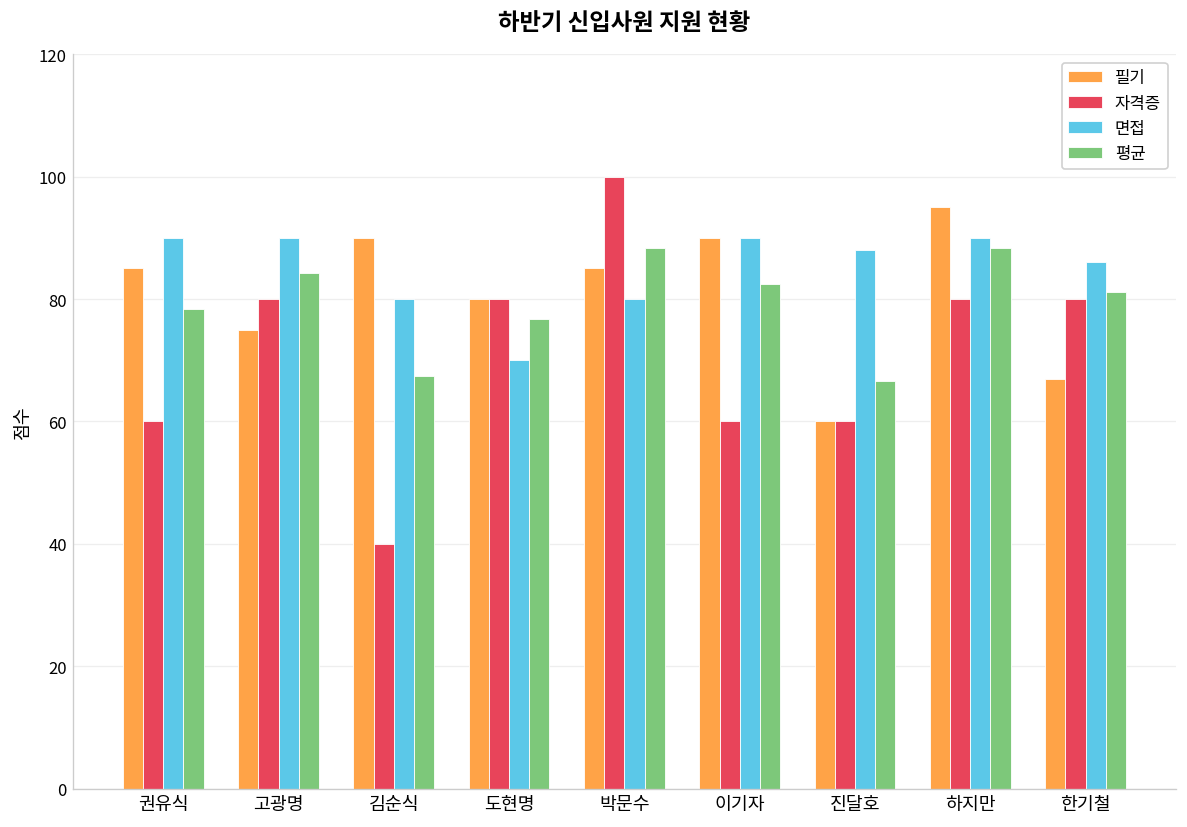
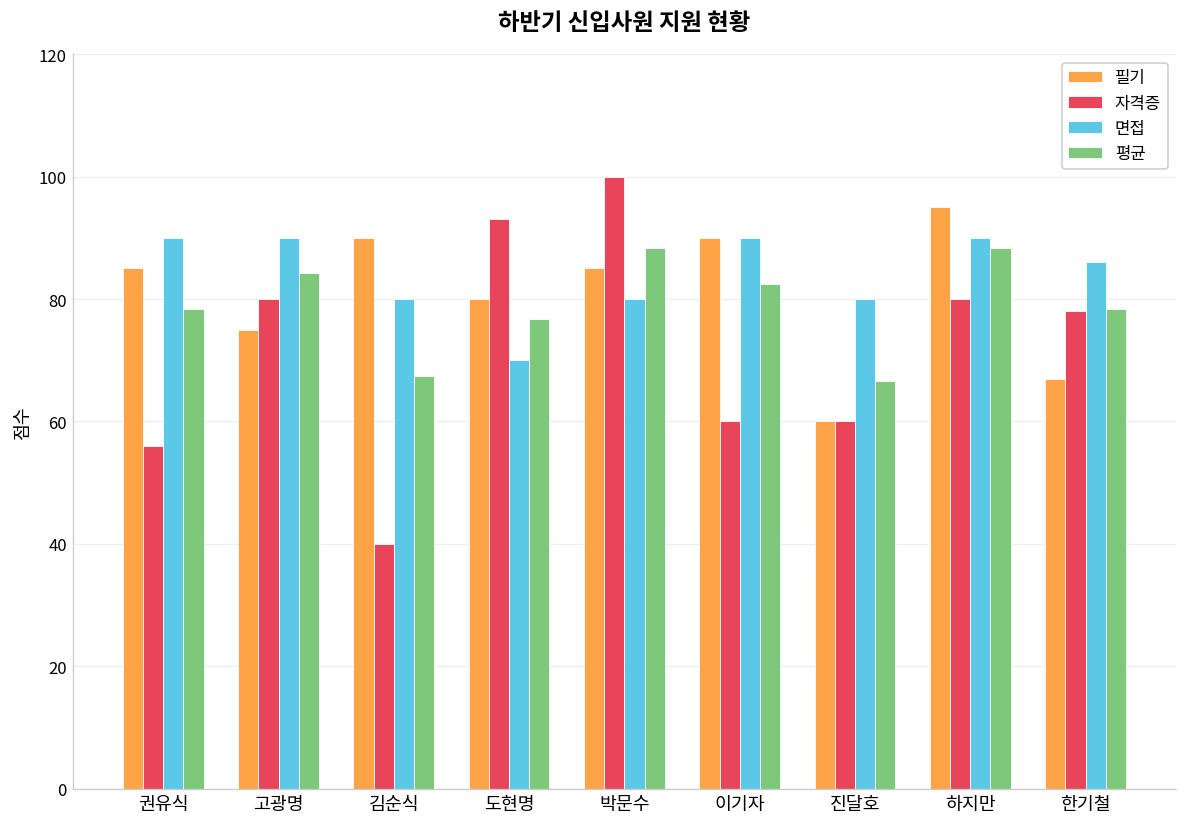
자격증, 권유식: 60 -> 56
자격증, 도현명: 80 -> 93
면접, 진달호: 88 -> 80
자격증, 한기철: 80 -> 78
평균, 한기철: 81 -> 78
